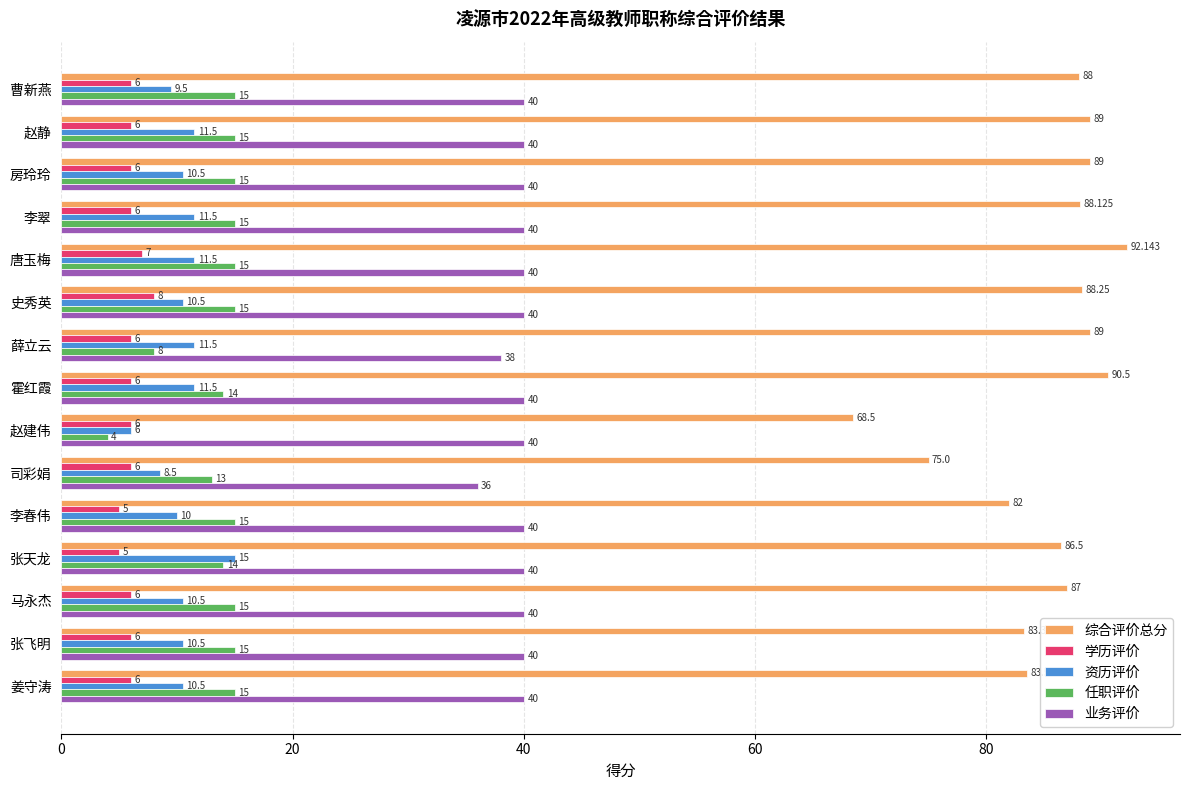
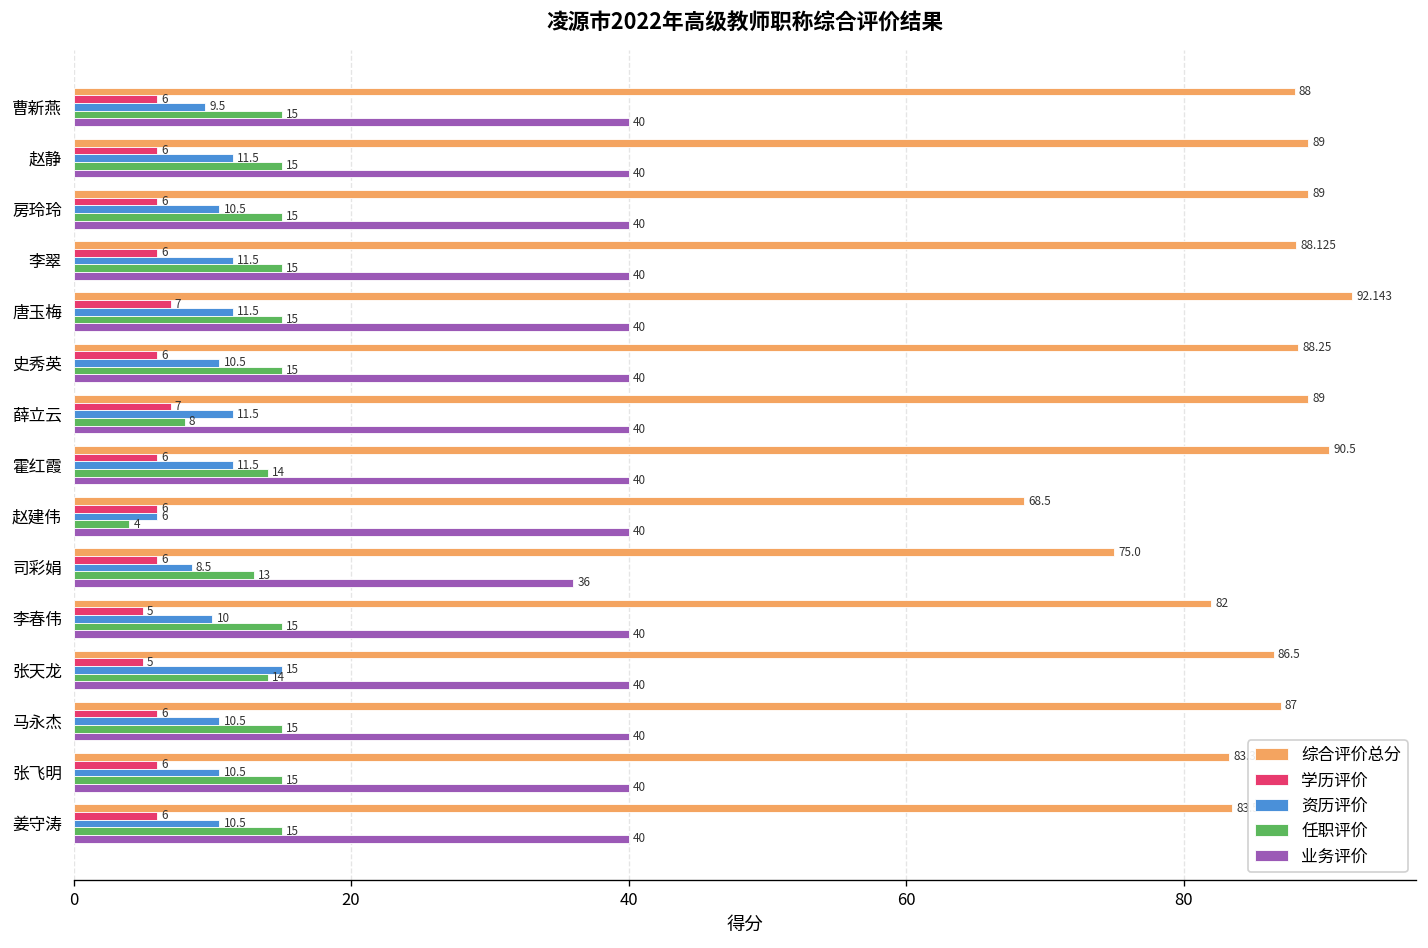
学历评价, 史秀英: 8 -> 6
学历评价, 薛立云: 6 -> 7
业务评价, 薛立云: 38 -> 40
